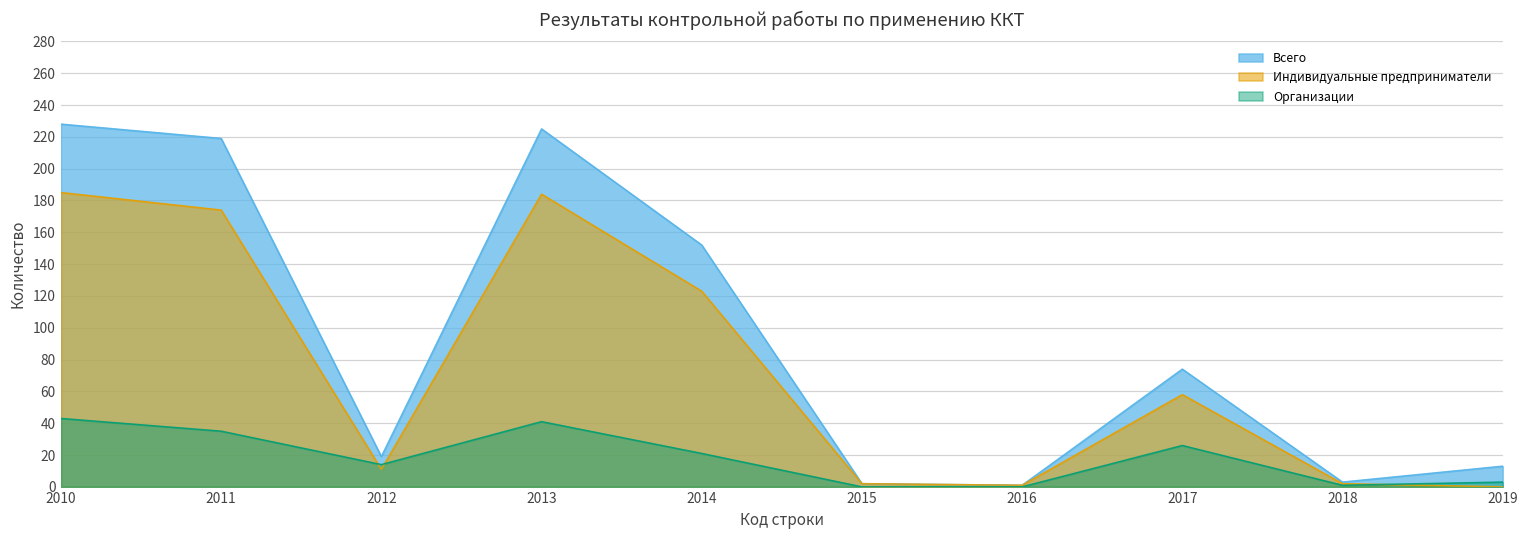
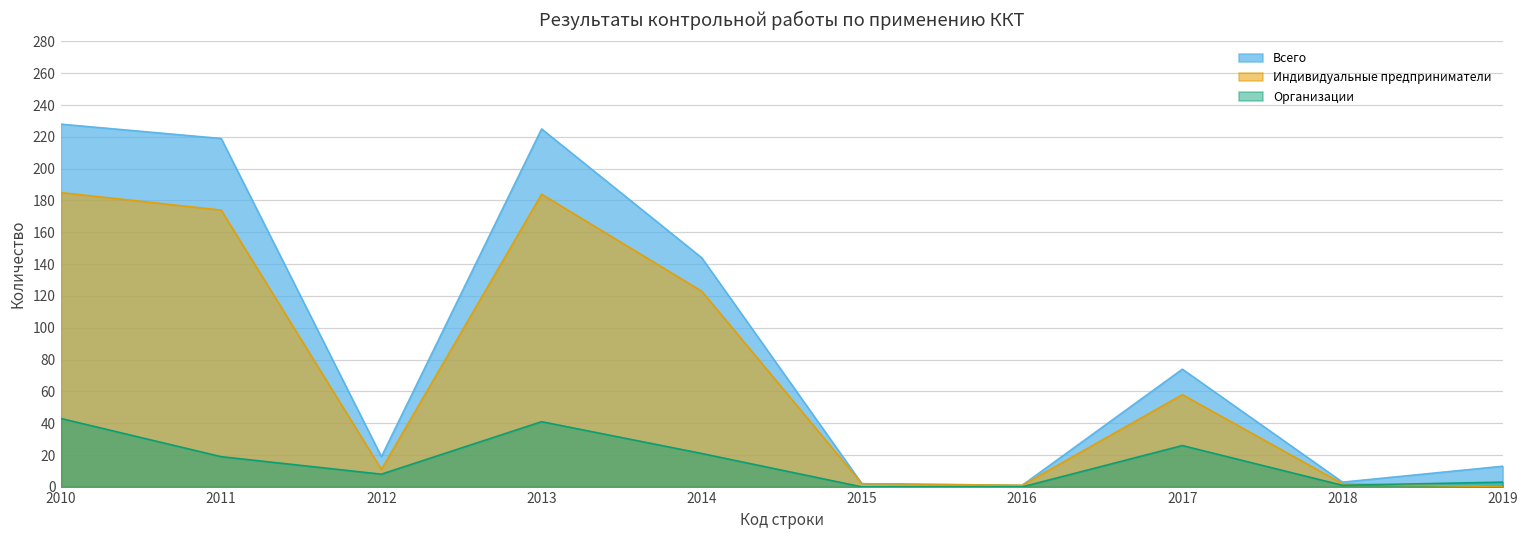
Организации, 2011: 35 -> 19
Организации, 2012: 14 -> 8
Всего, 2014: 152 -> 144
